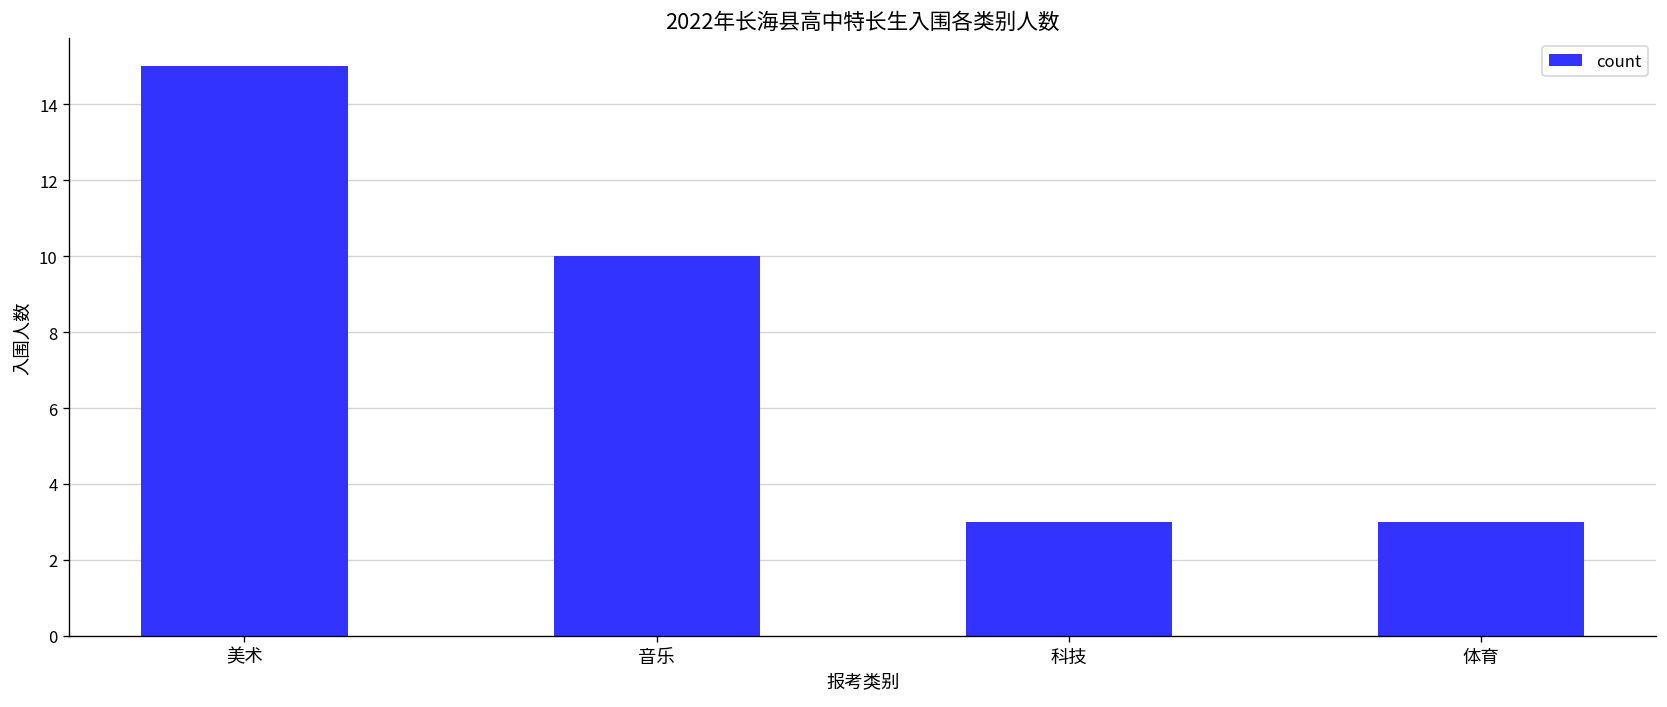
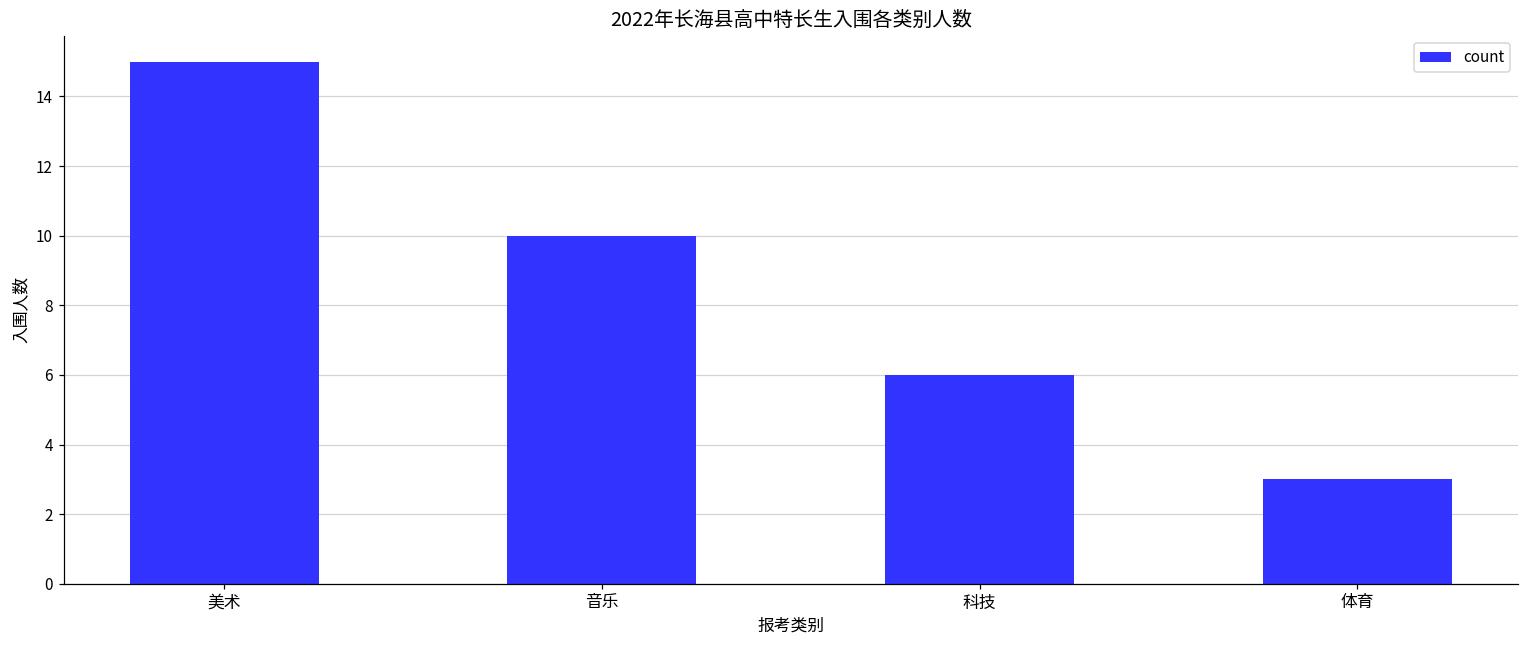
科技: 3 -> 6
